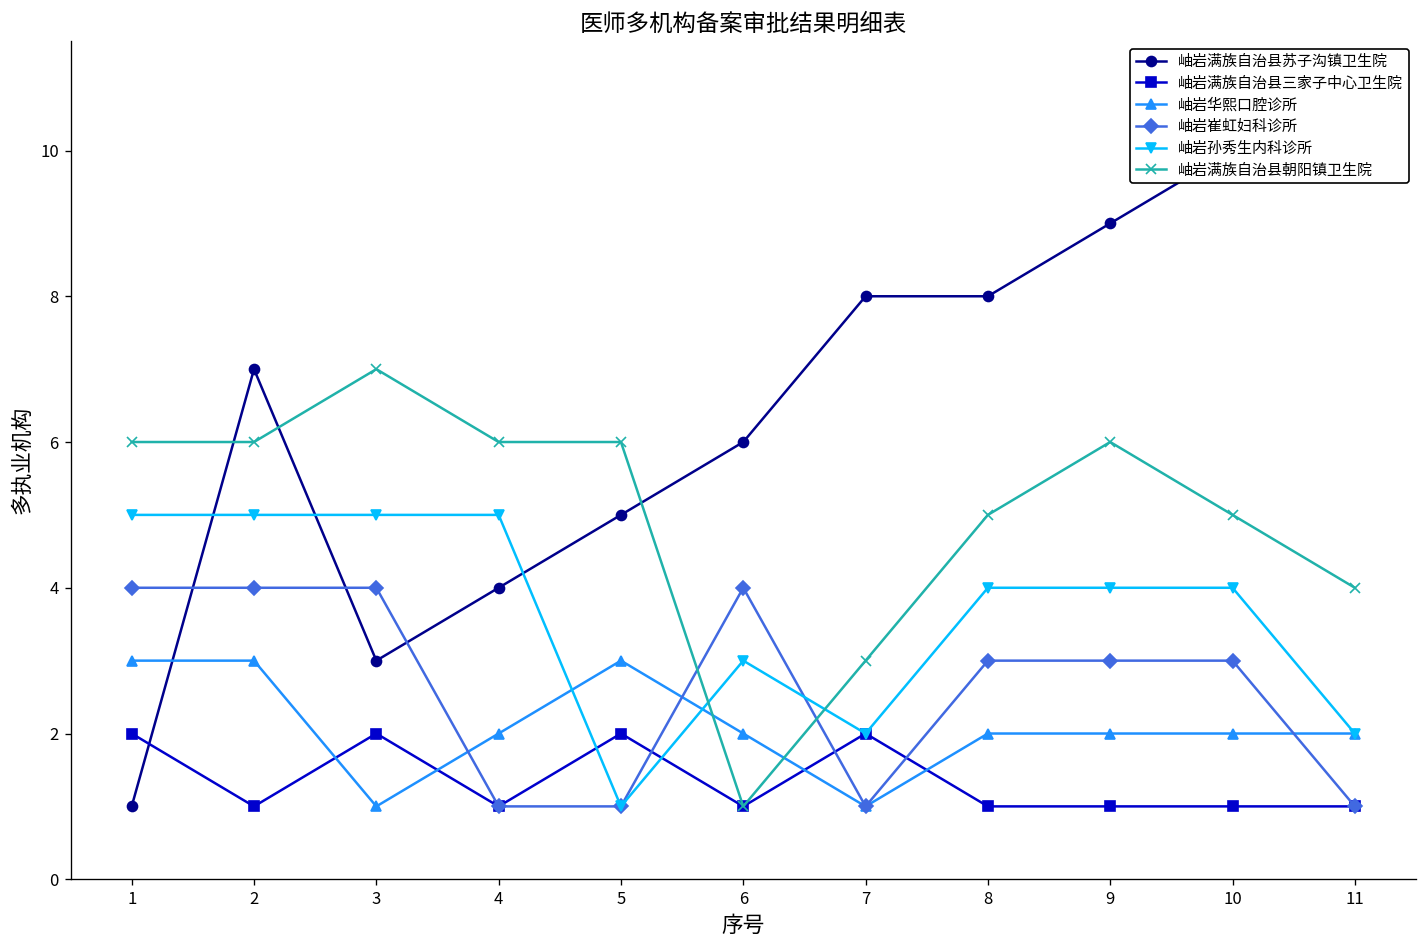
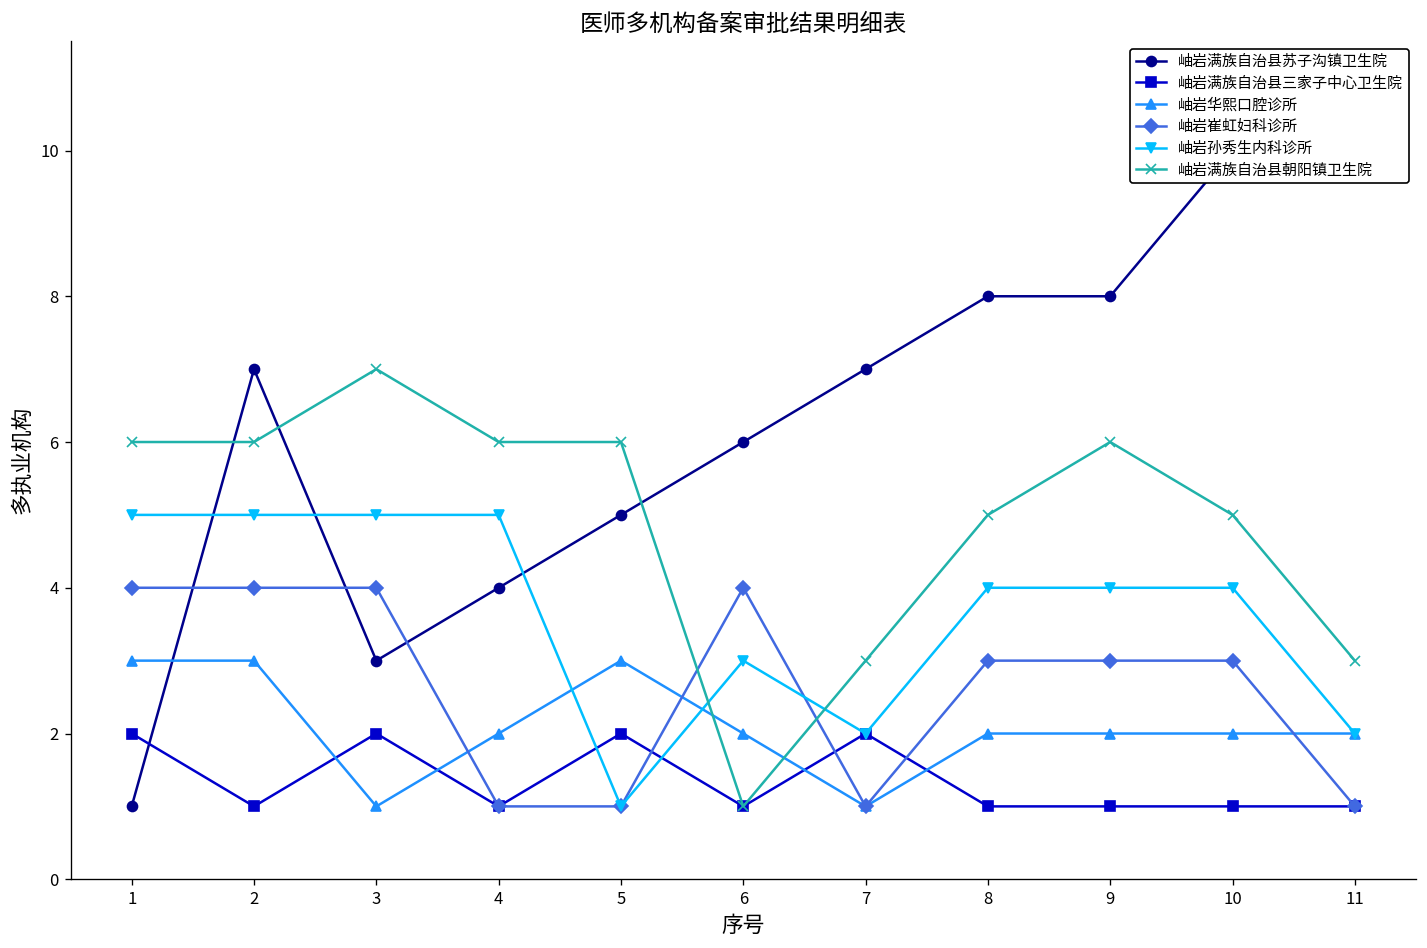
岫岩满族自治县苏子沟镇卫生院, 7: 8 -> 7
岫岩满族自治县苏子沟镇卫生院, 9: 9 -> 8
岫岩满族自治县朝阳镇卫生院, 11: 4 -> 3
